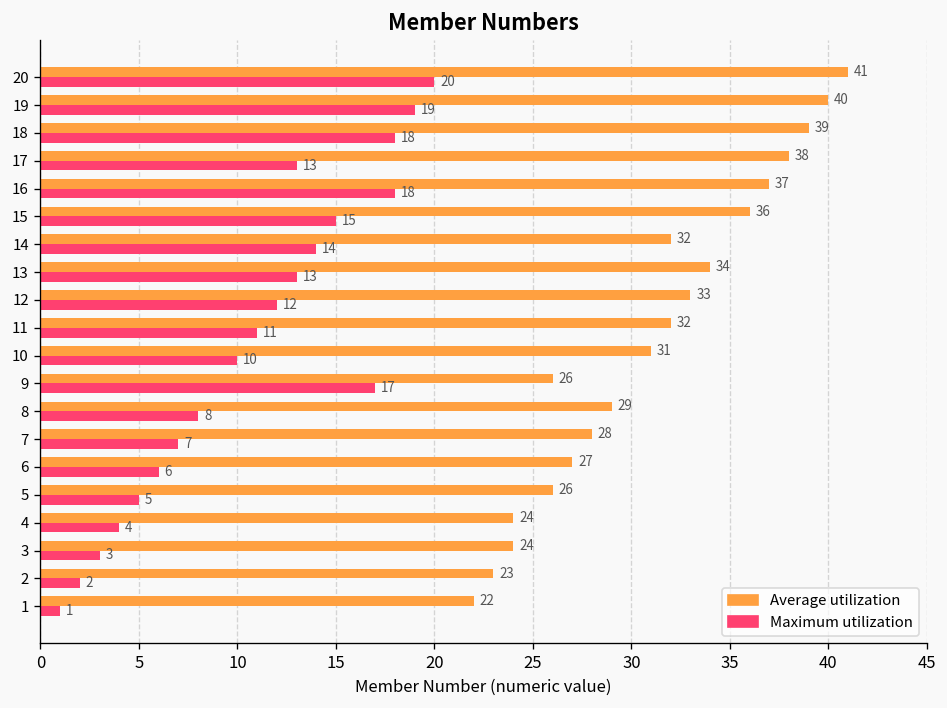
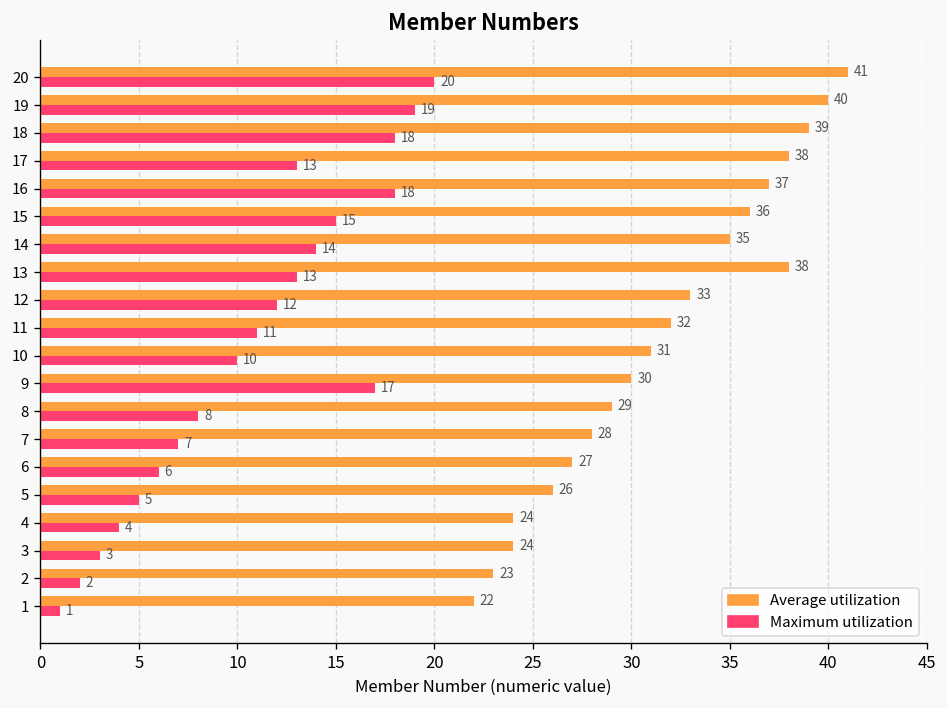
Average utilization, 14: 32 -> 35
Average utilization, 13: 34 -> 38
Average utilization, 9: 26 -> 30
